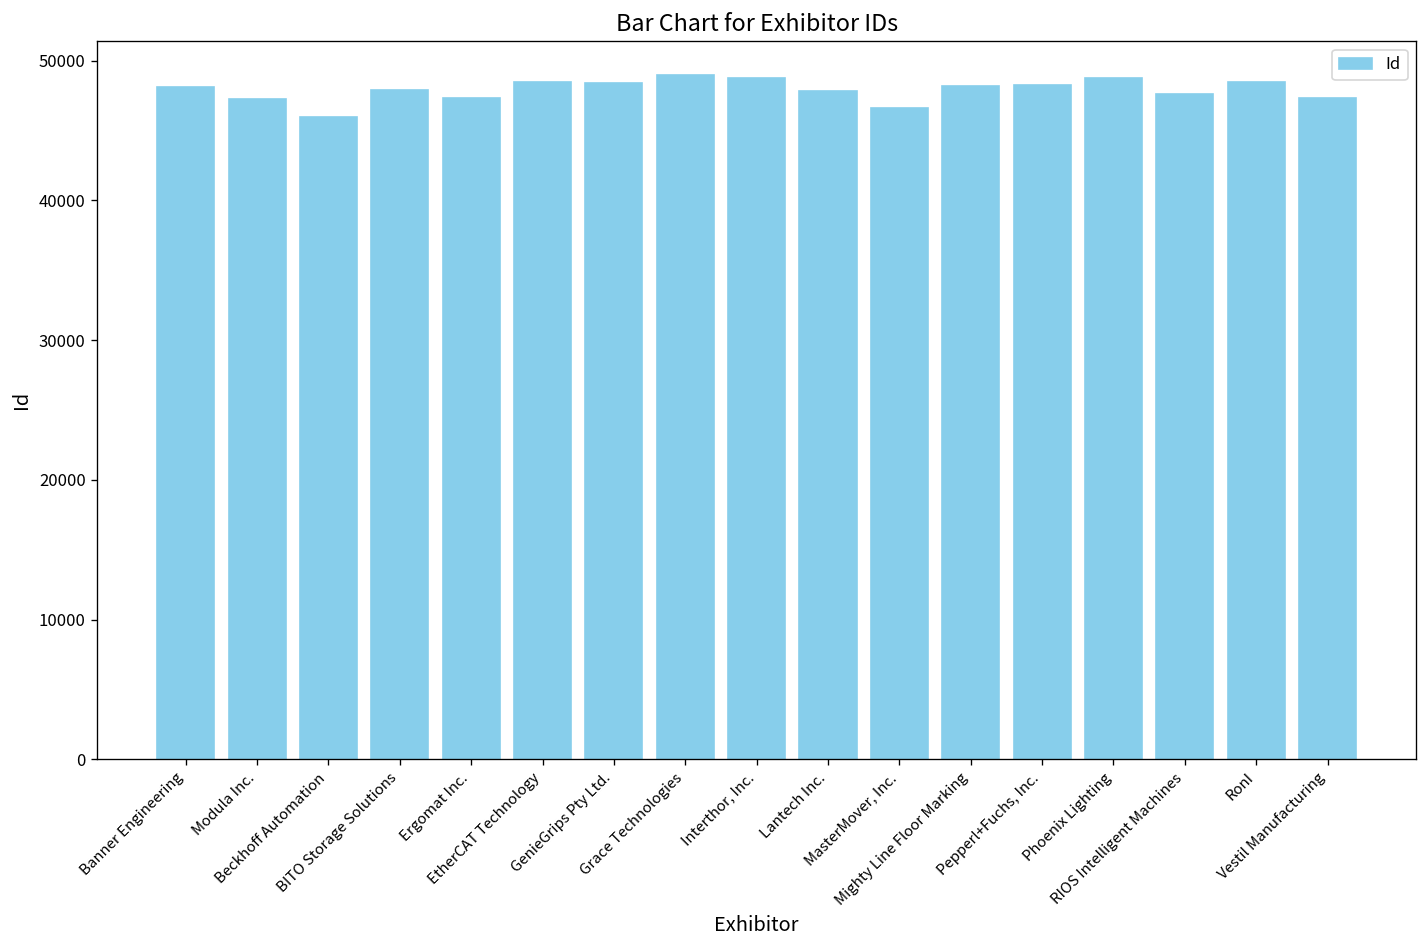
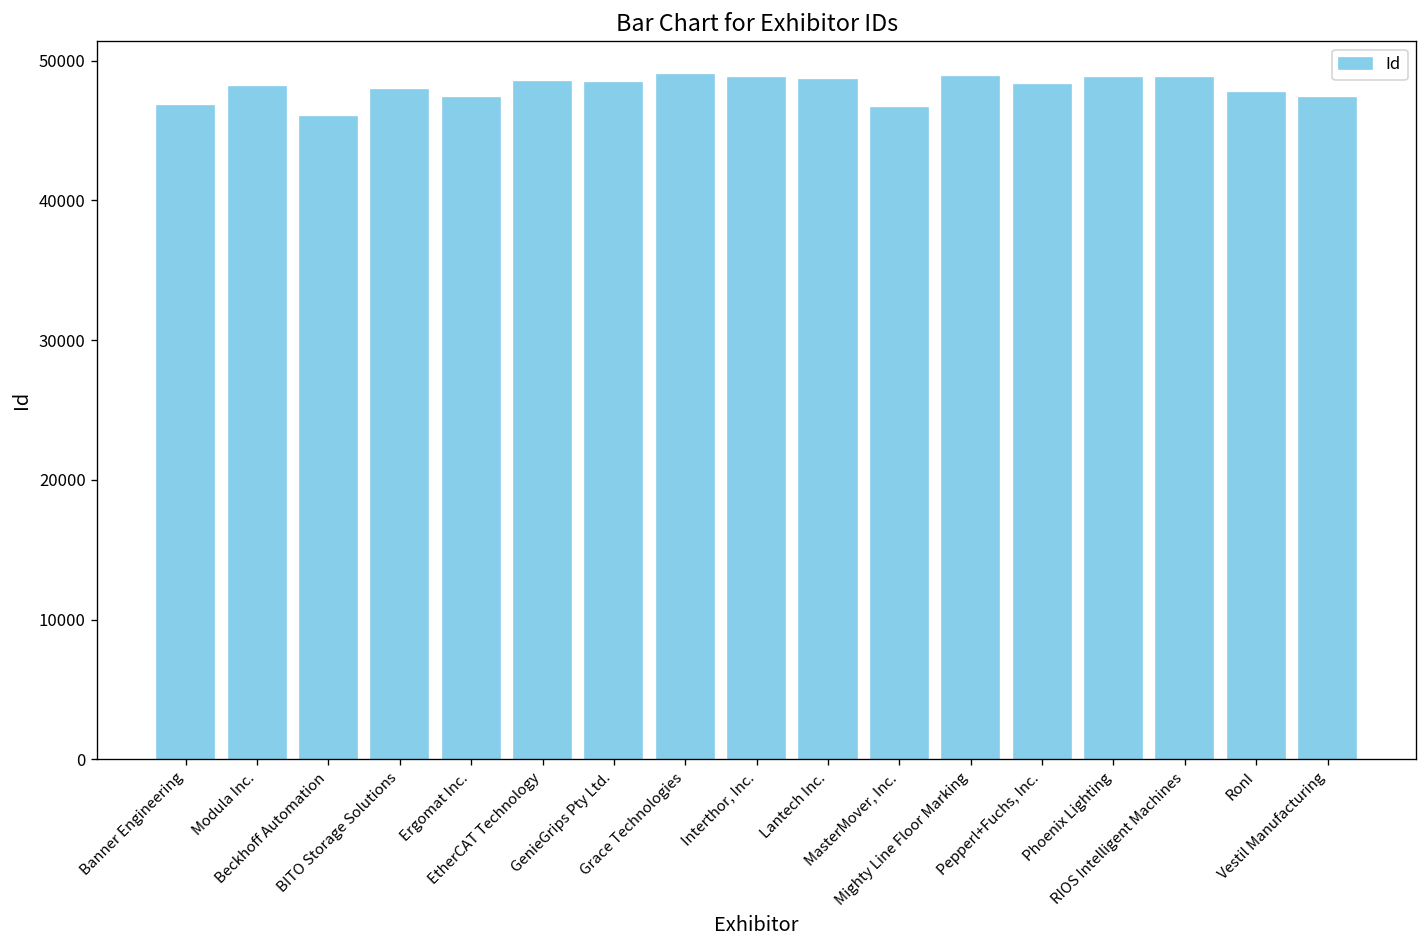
Banner Engineering: 48100 -> 46700
Modula Inc.: 47300 -> 48100
Lantech Inc.: 47800 -> 48600
Mighty Line Floor Marking: 48200 -> 48900
RIOS Intelligent Machines: 47600 -> 48800
RonI: 48500 -> 47700
